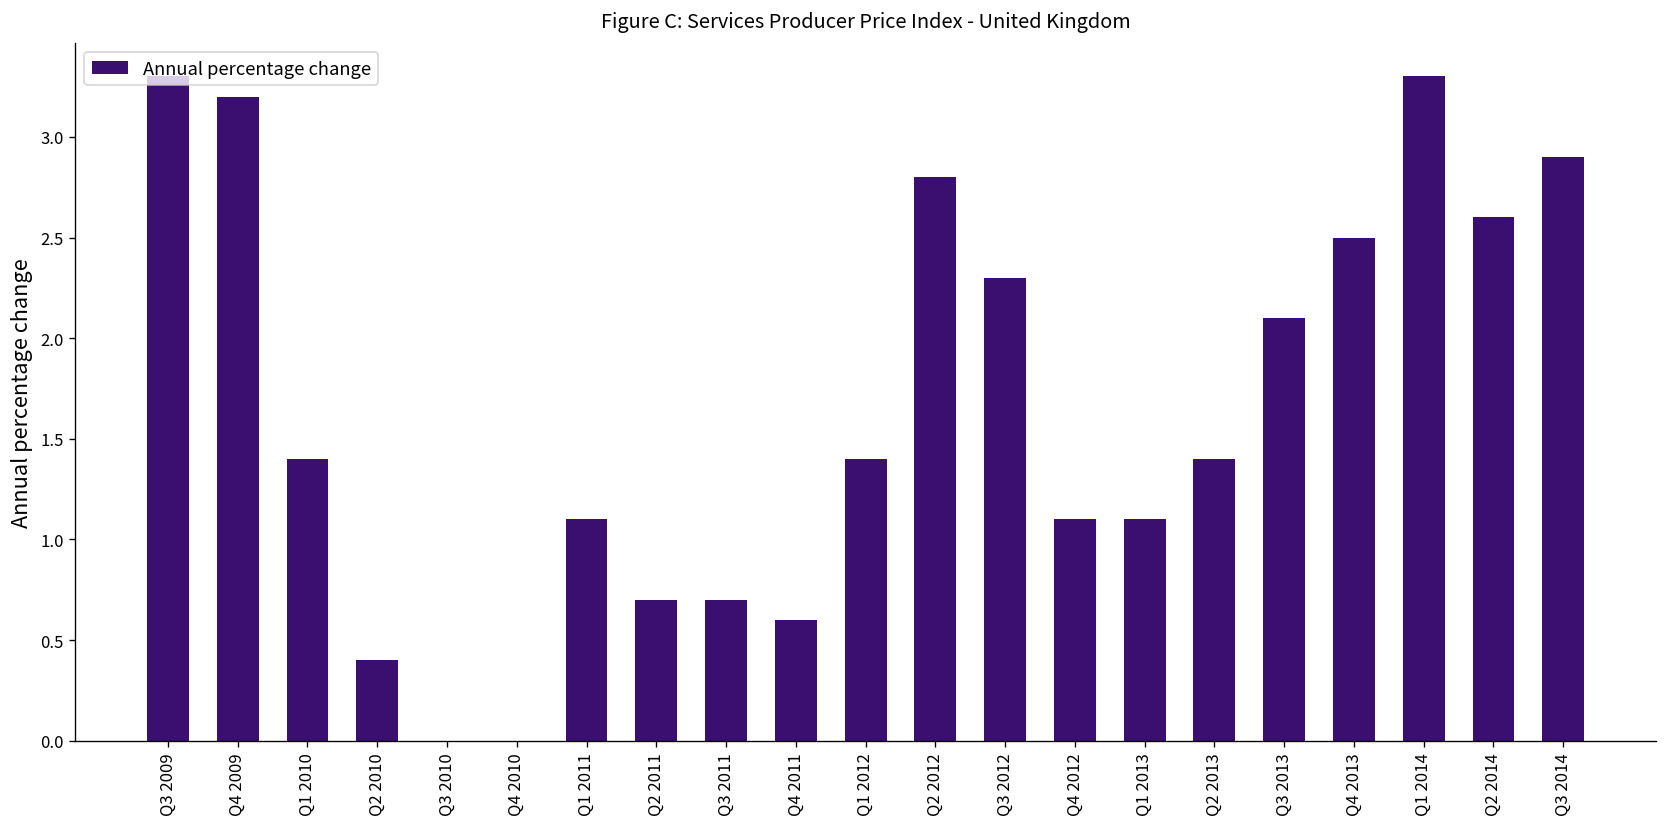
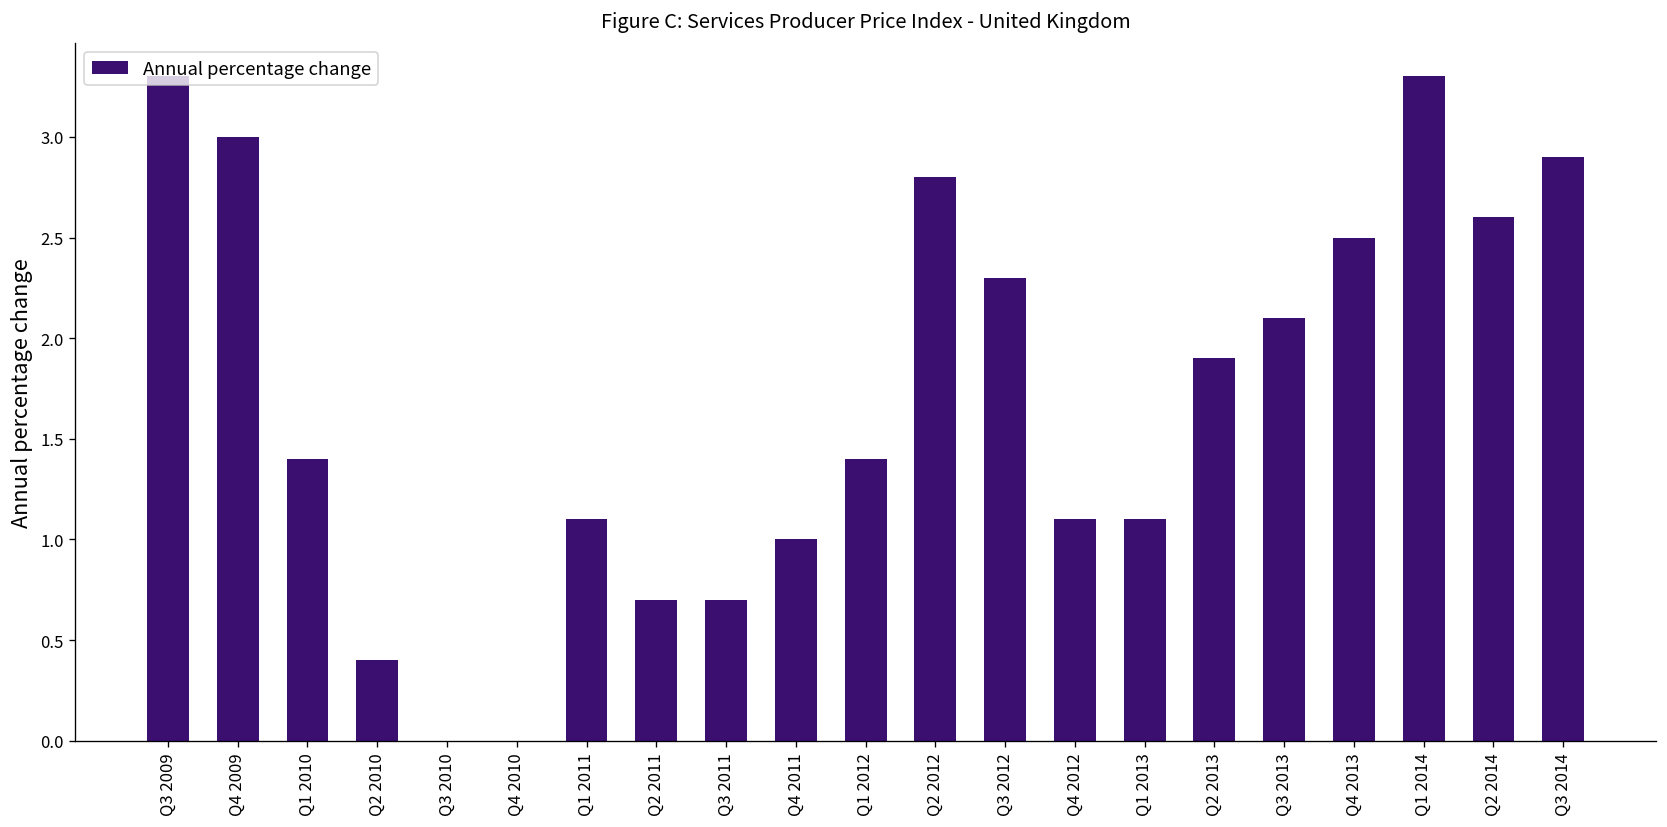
Q4 2009: 3.2 -> 3.0
Q4 2011: 0.6 -> 1.0
Q2 2013: 1.4 -> 1.9
